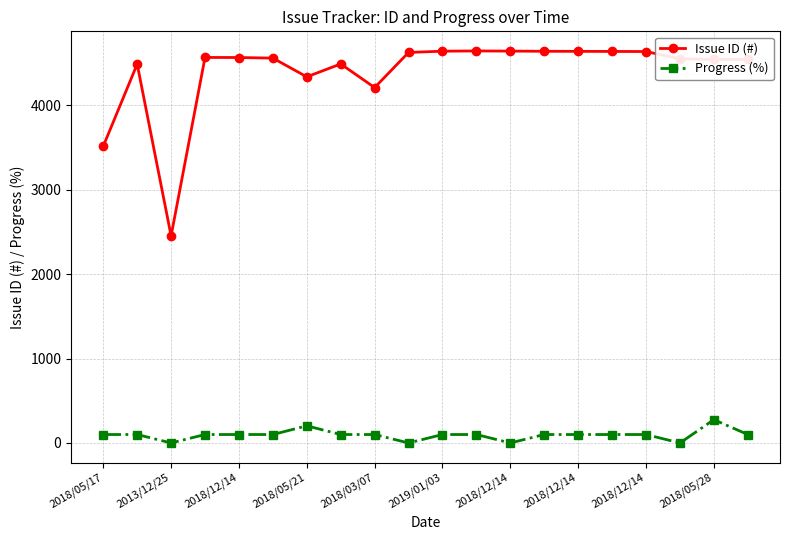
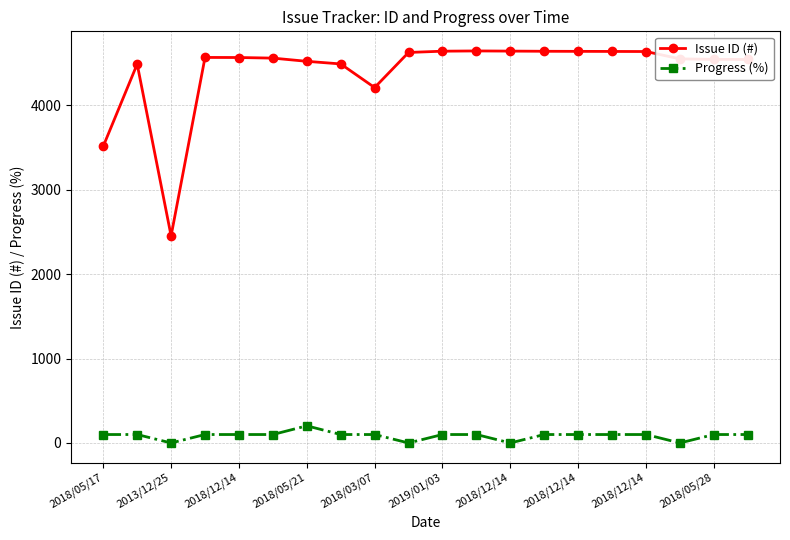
Issue ID (#), 2018/05/21: 4300 -> 4500
Progress (%), 2018/05/28: 300 -> 100
